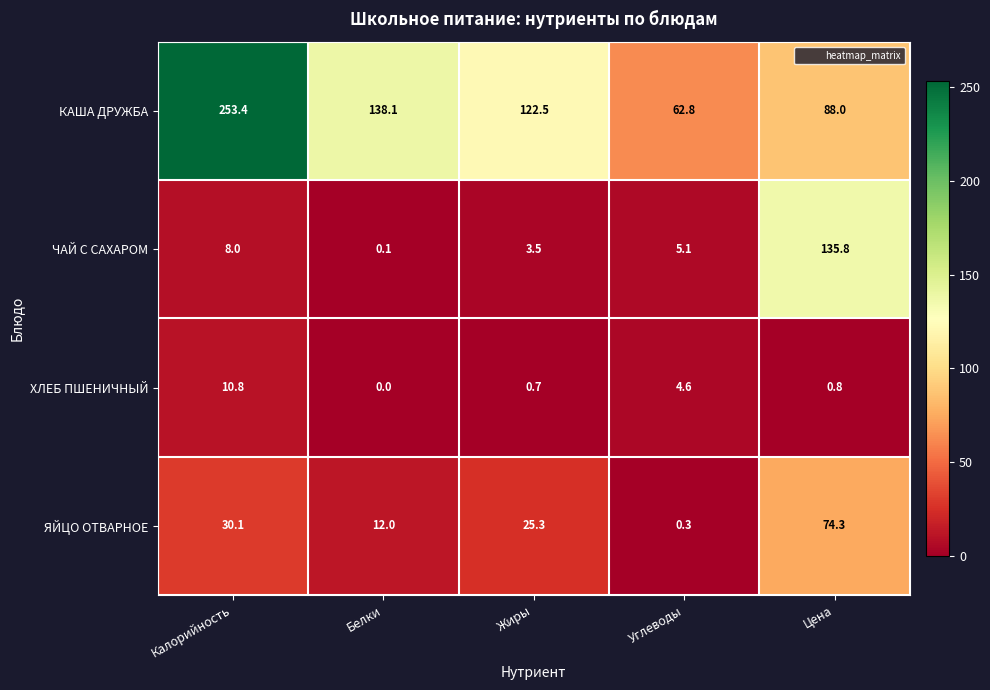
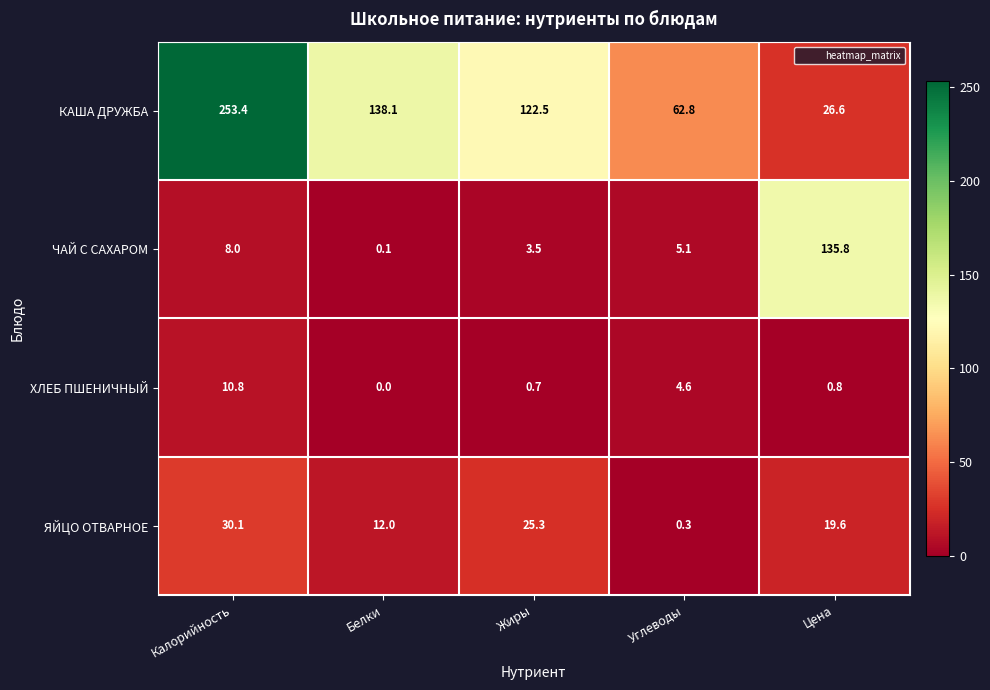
КАША ДРУЖБА, Цена: 88.0 -> 26.6
ЯЙЦО ОТВАРНОЕ, Цена: 74.3 -> 19.6
